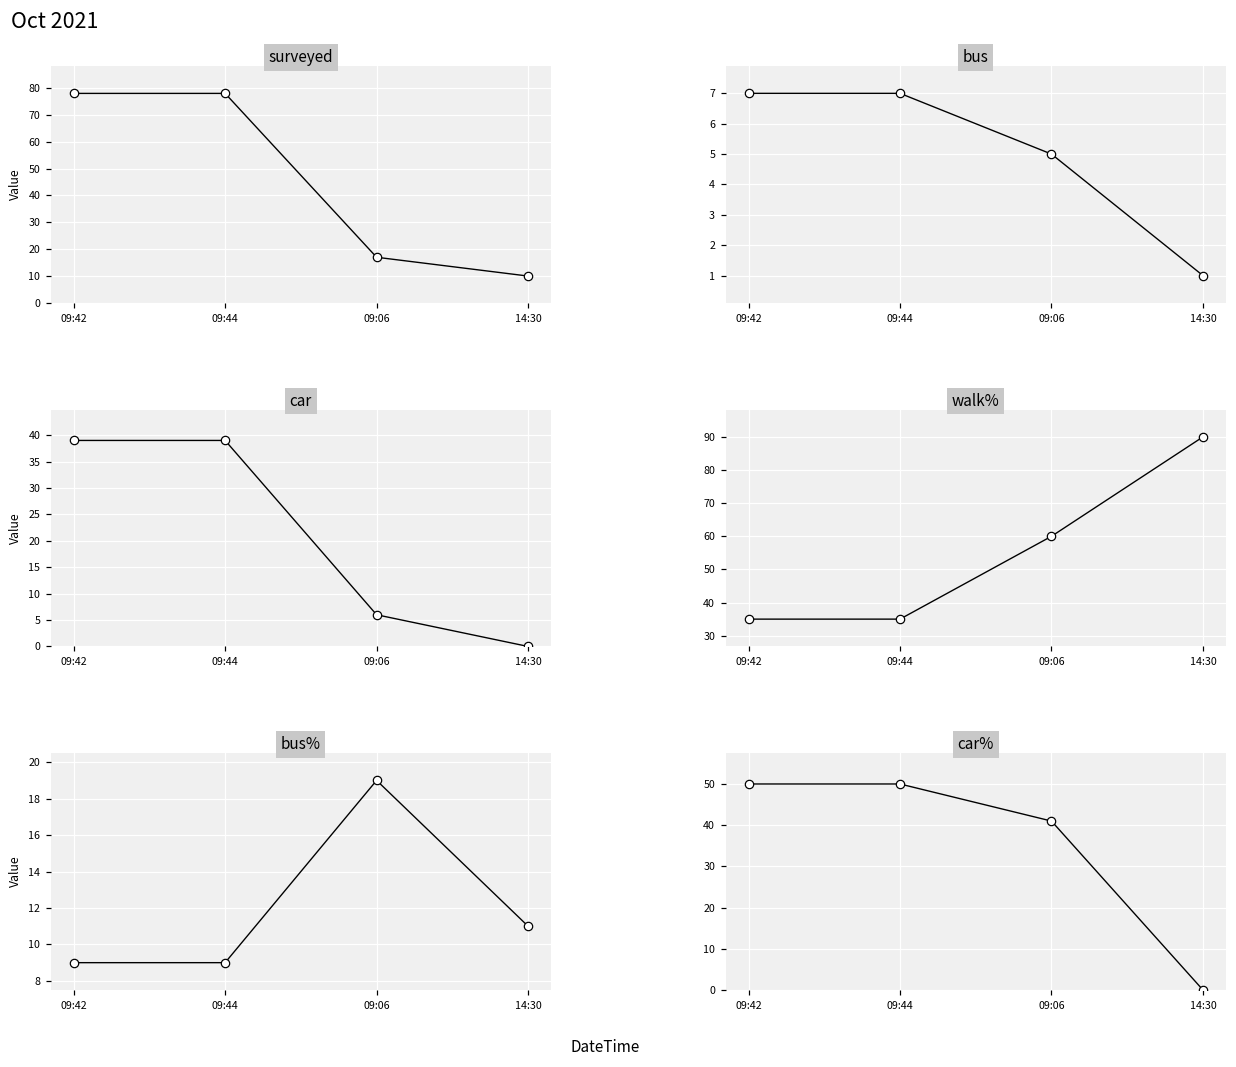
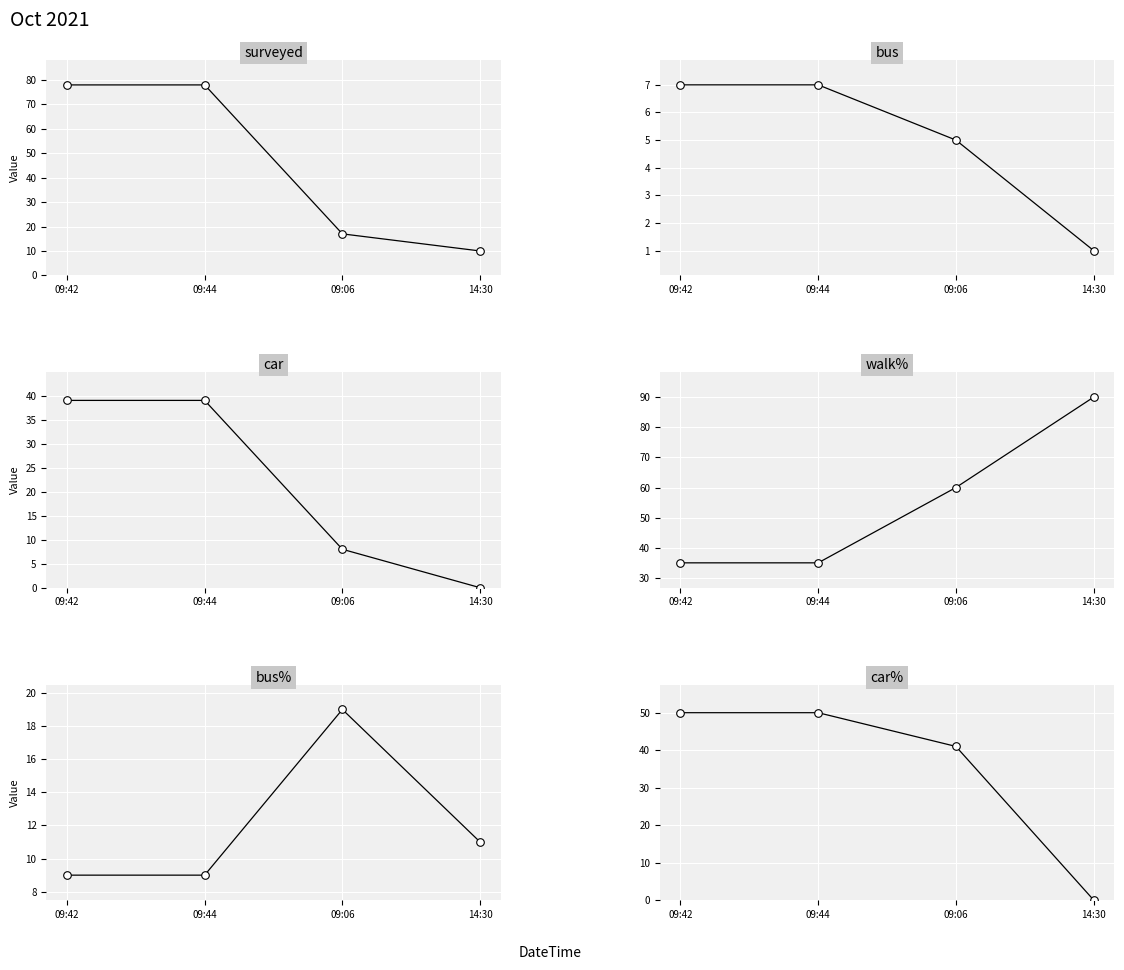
car, 09:06: 6 -> 8
